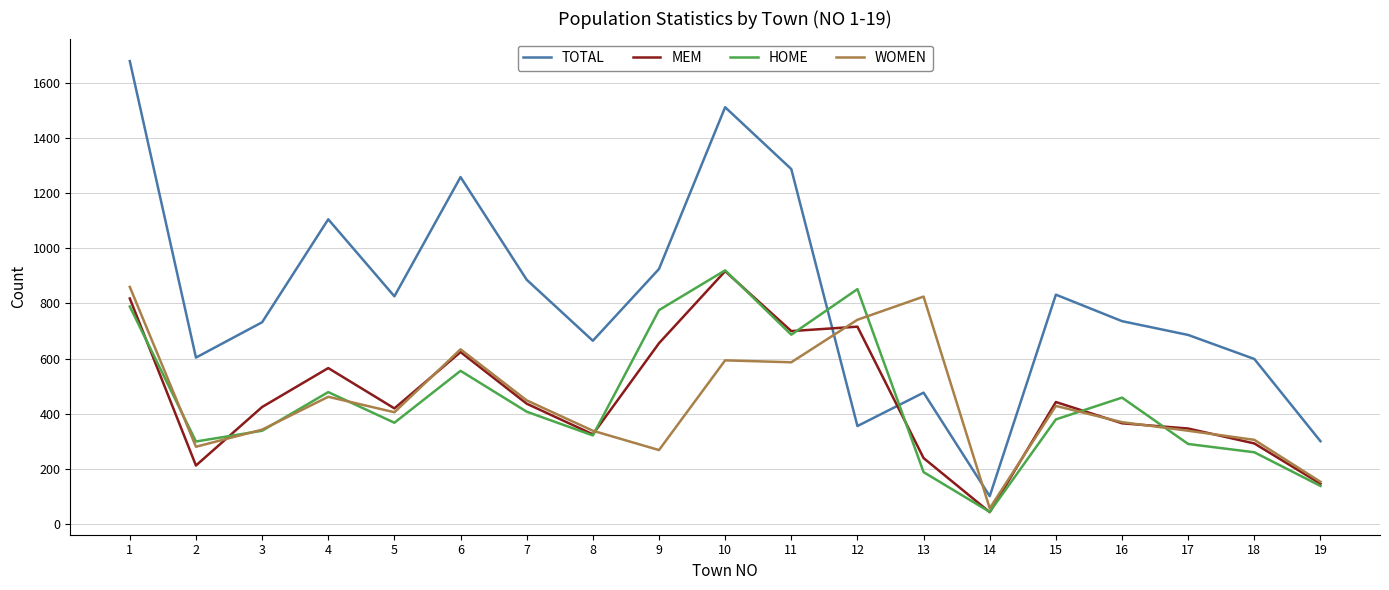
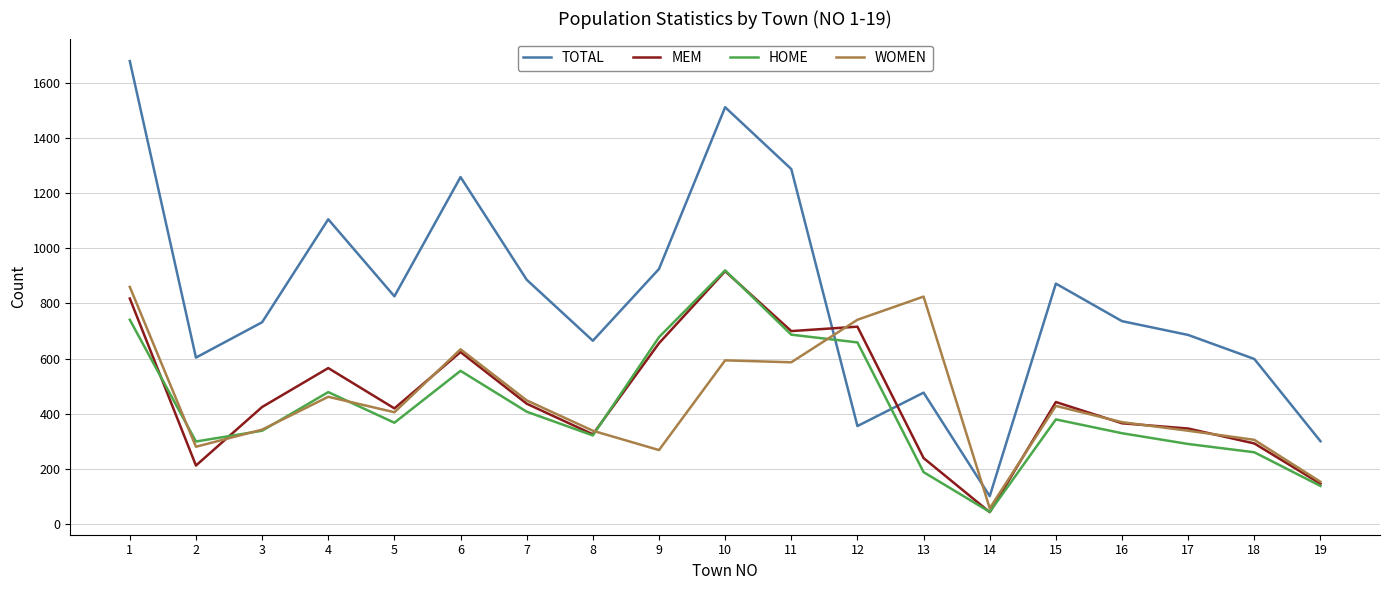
HOME, 1: 790 -> 740
HOME, 9: 780 -> 680
HOME, 12: 850 -> 660
TOTAL, 15: 830 -> 870
HOME, 16: 460 -> 330
